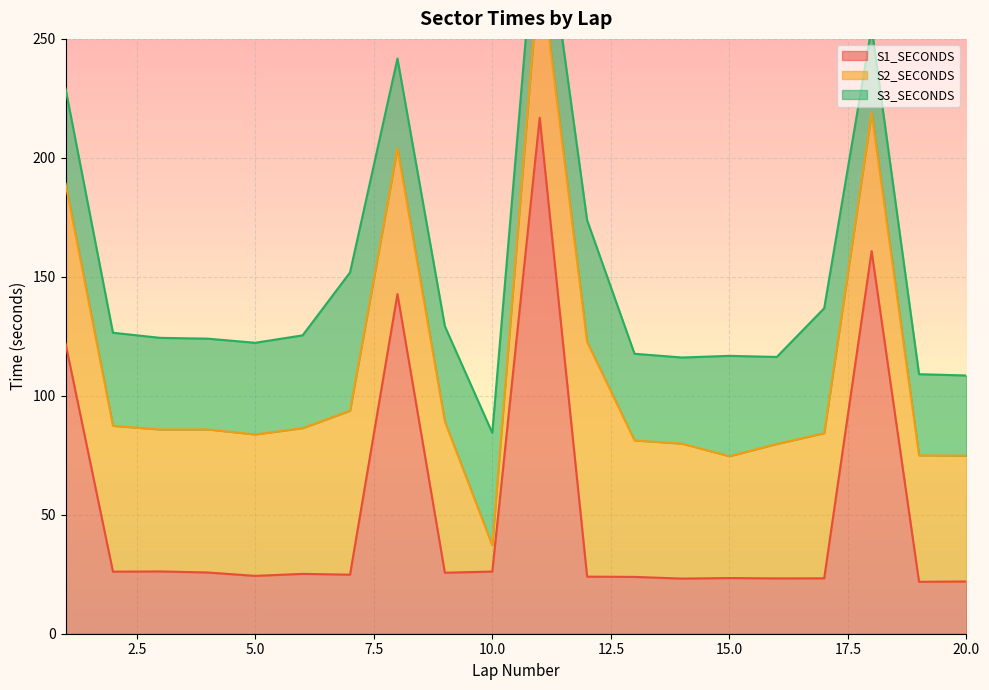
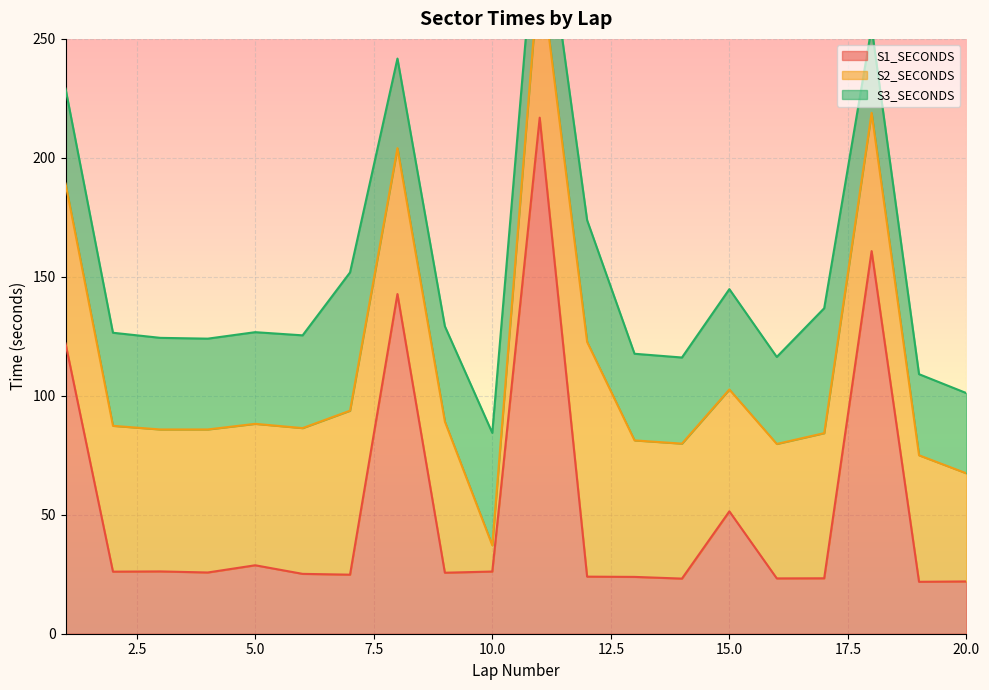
S1_SECONDS, 5.0: 24 -> 29
S1_SECONDS, 15.0: 23 -> 51
S2_SECONDS, 20.0: 53 -> 45
